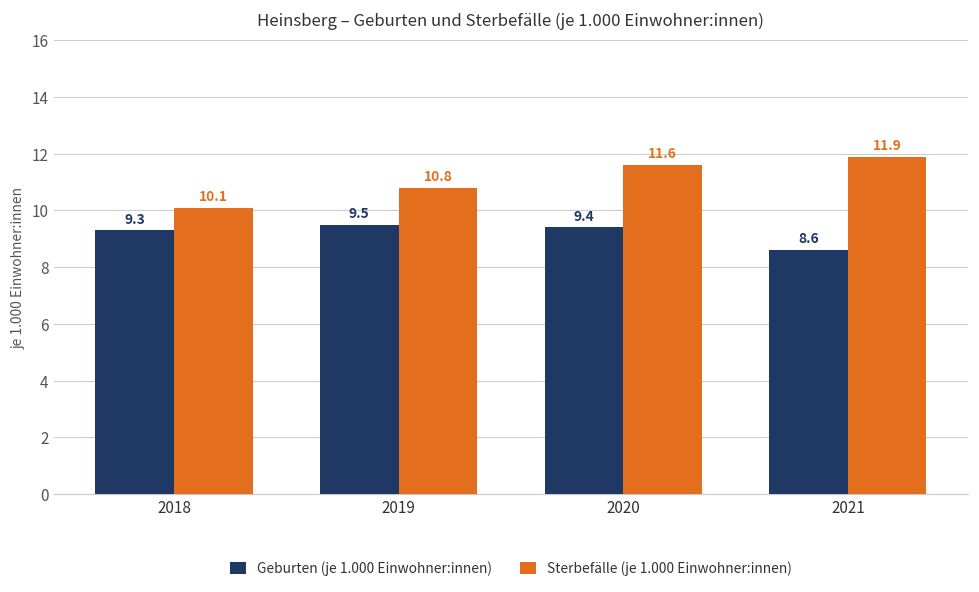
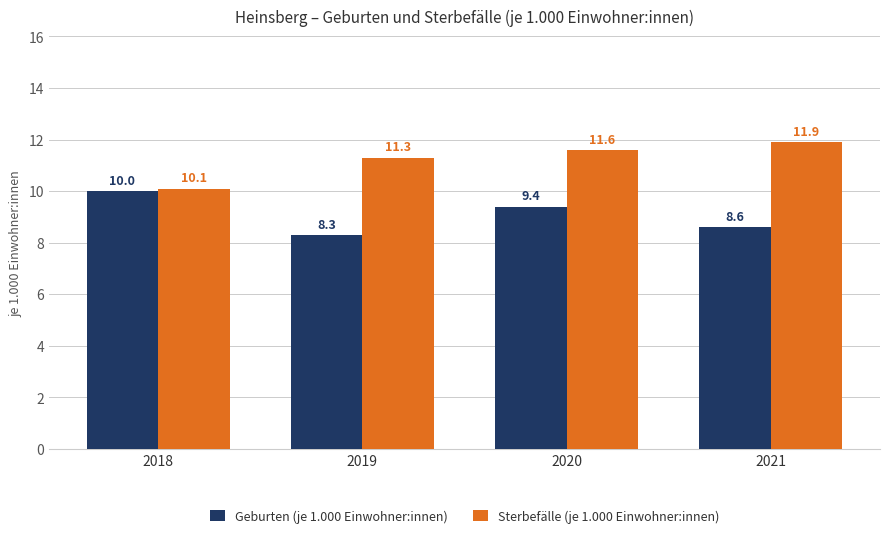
Geburten (je 1.000 Einwohner:innen), 2018: 9.3 -> 10.0
Geburten (je 1.000 Einwohner:innen), 2019: 9.5 -> 8.3
Sterbefälle (je 1.000 Einwohner:innen), 2019: 10.8 -> 11.3
